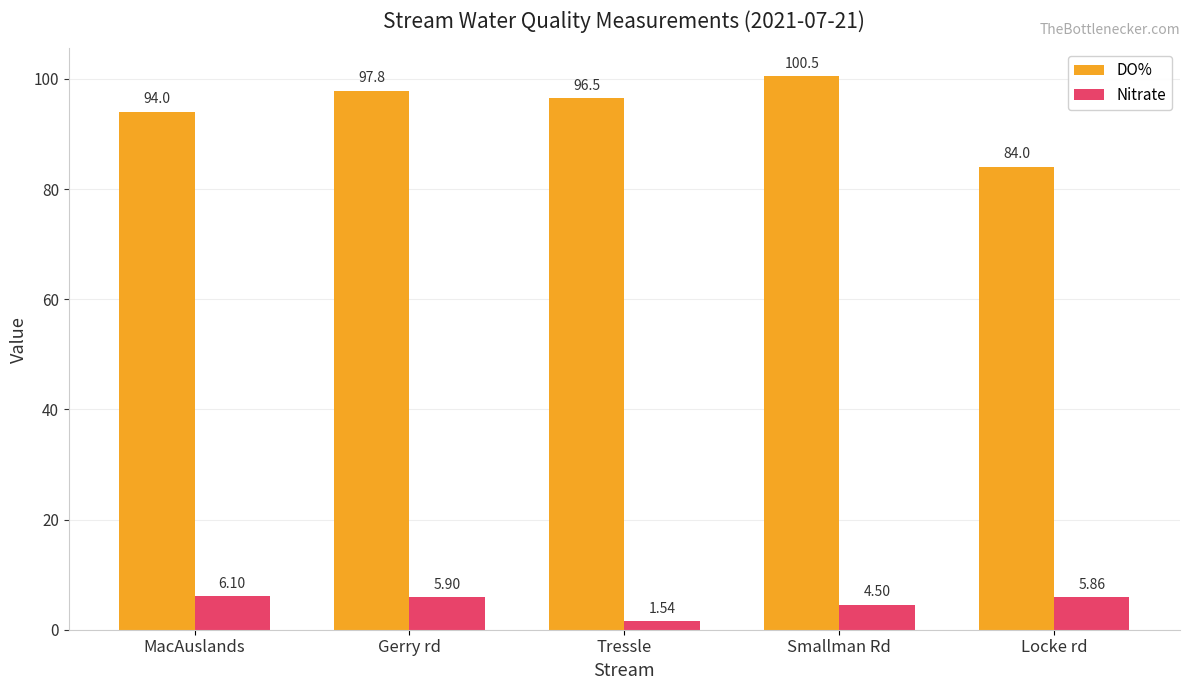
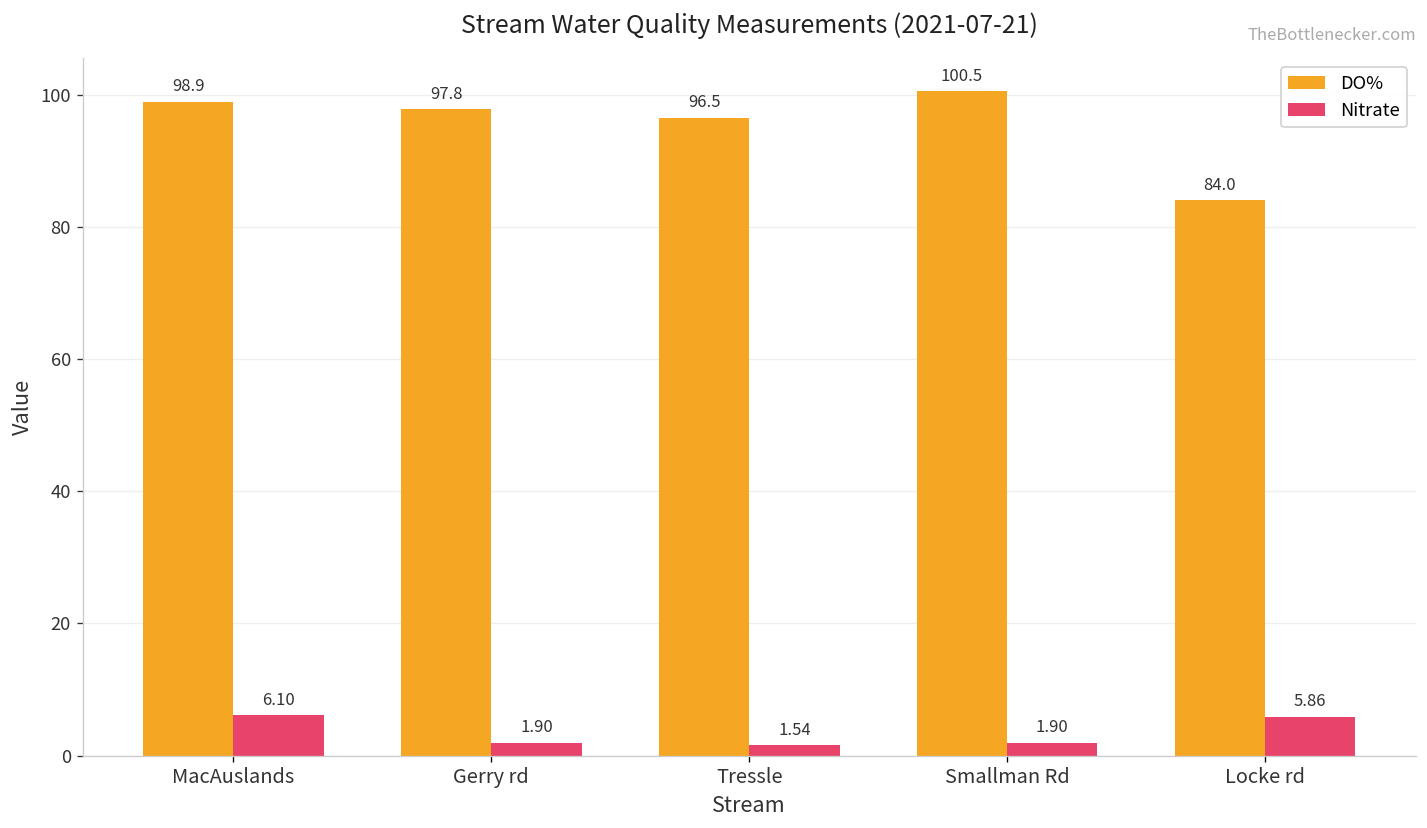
DO%, MacAuslands: 94.0 -> 98.9
Nitrate, Gerry rd: 5.90 -> 1.90
Nitrate, Smallman Rd: 4.50 -> 1.90
